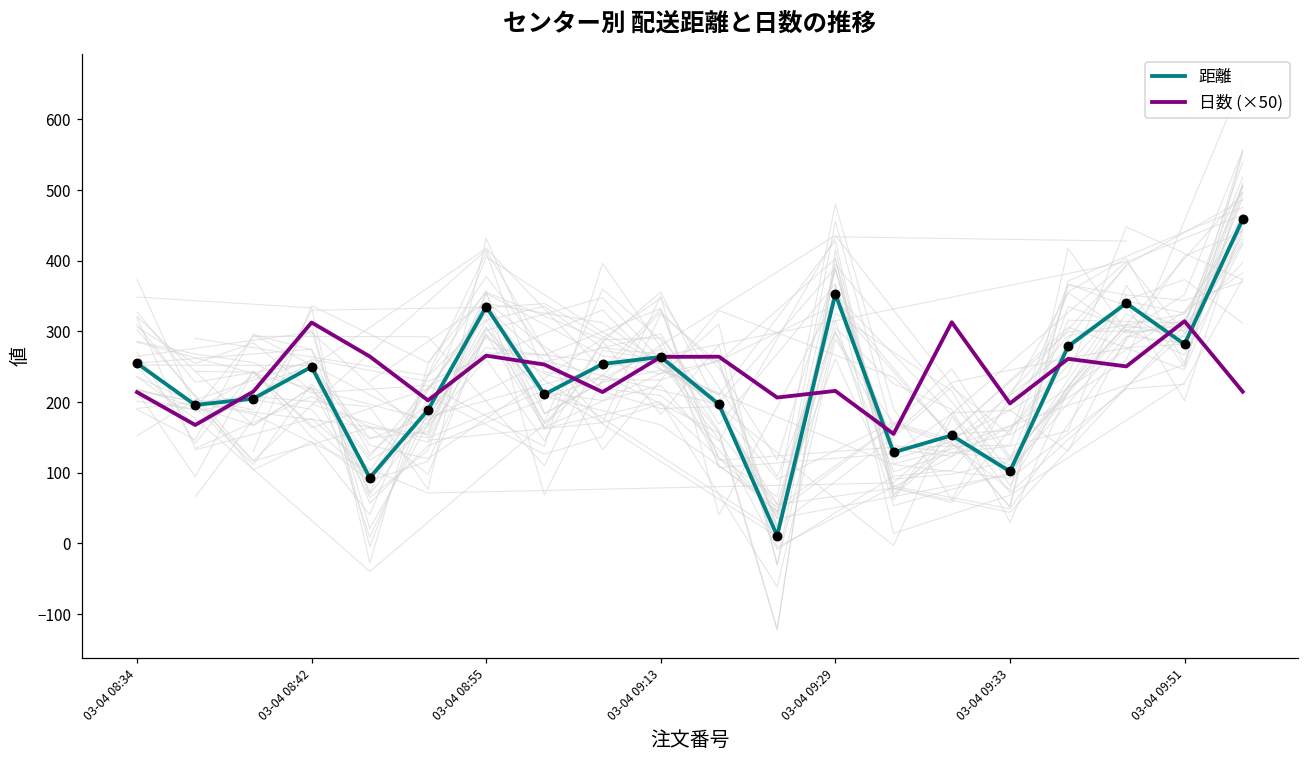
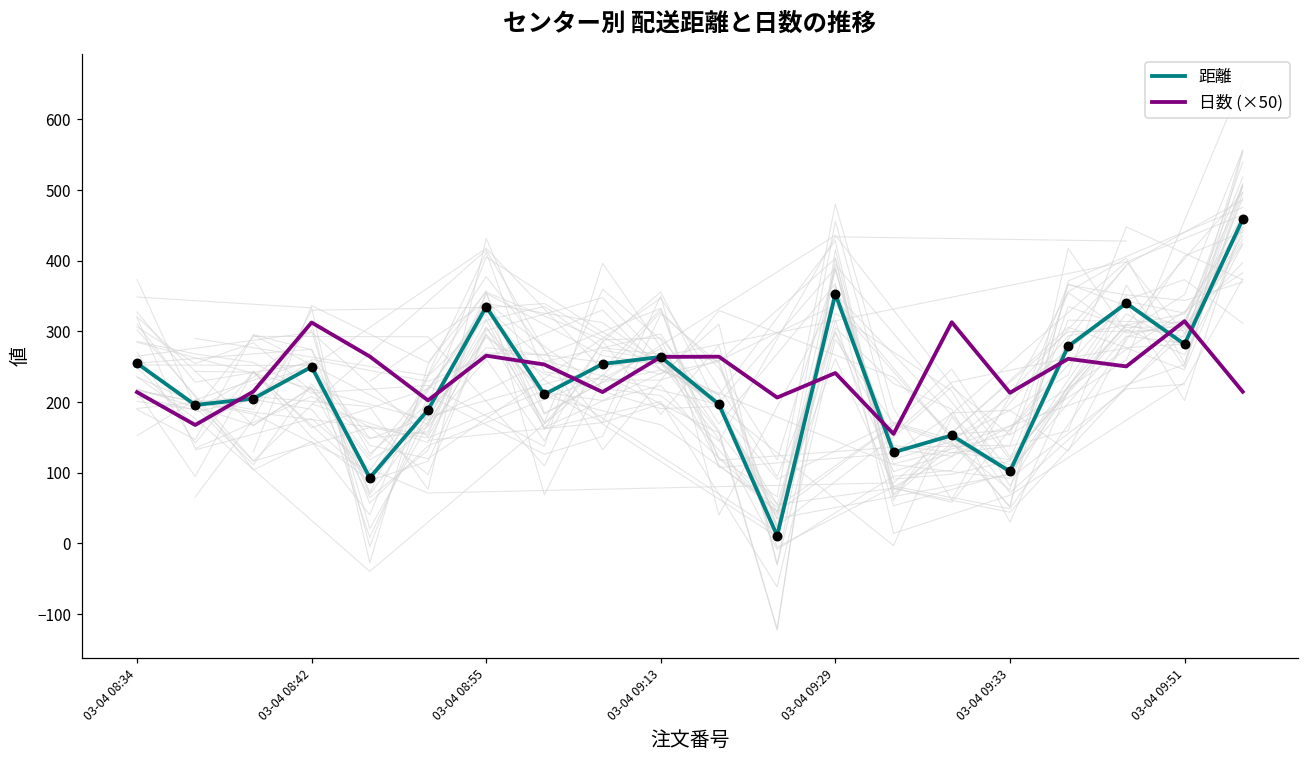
日数 (×50), 03-04 09:29: 220 -> 240
日数 (×50), 03-04 09:33: 200 -> 210
